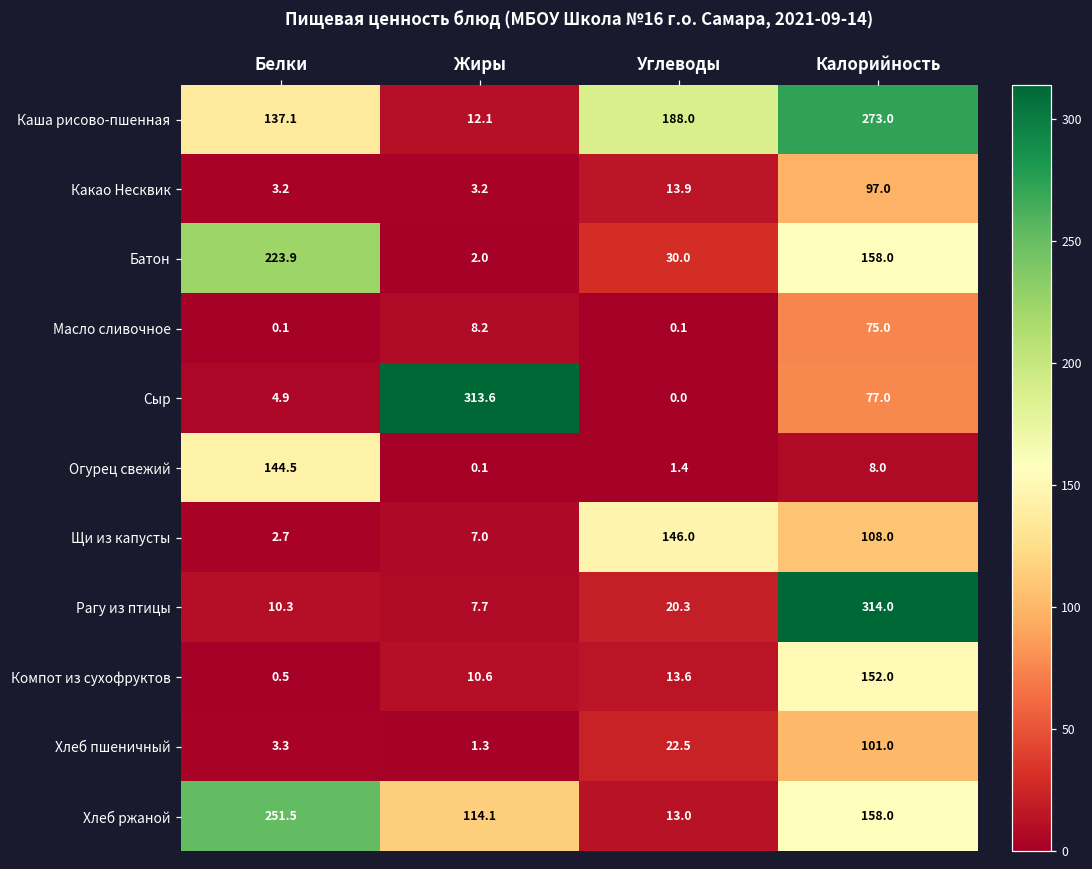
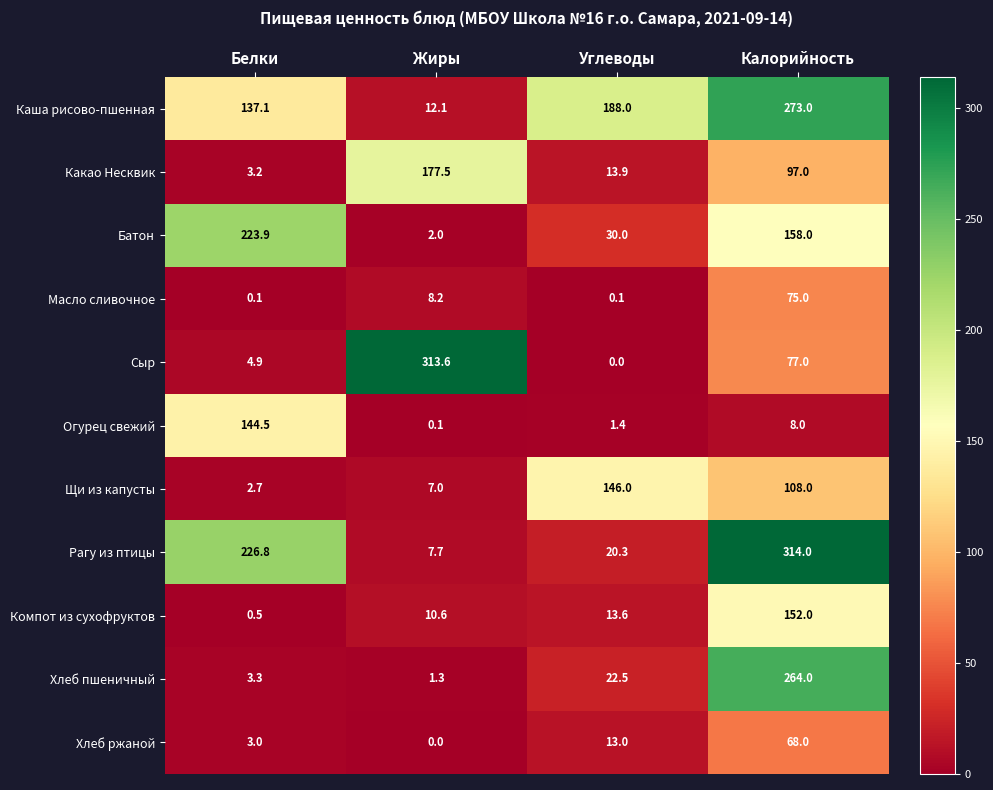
Какао Несквик, Жиры: 3.2 -> 177.5
Рагу из птицы, Белки: 10.3 -> 226.8
Хлеб пшеничный, Калорийность: 101.0 -> 264.0
Хлеб ржаной, Белки: 251.5 -> 3.0
Хлеб ржаной, Жиры: 114.1 -> 0.0
Хлеб ржаной, Калорийность: 158.0 -> 68.0
